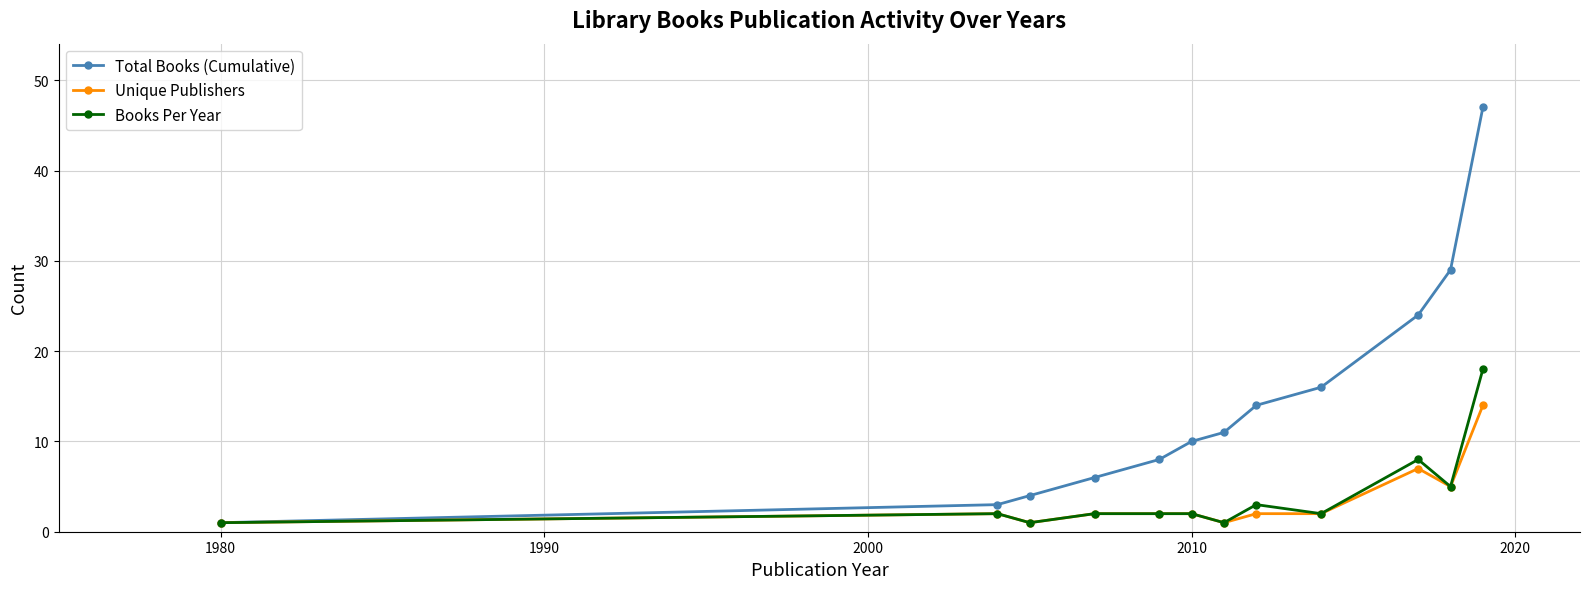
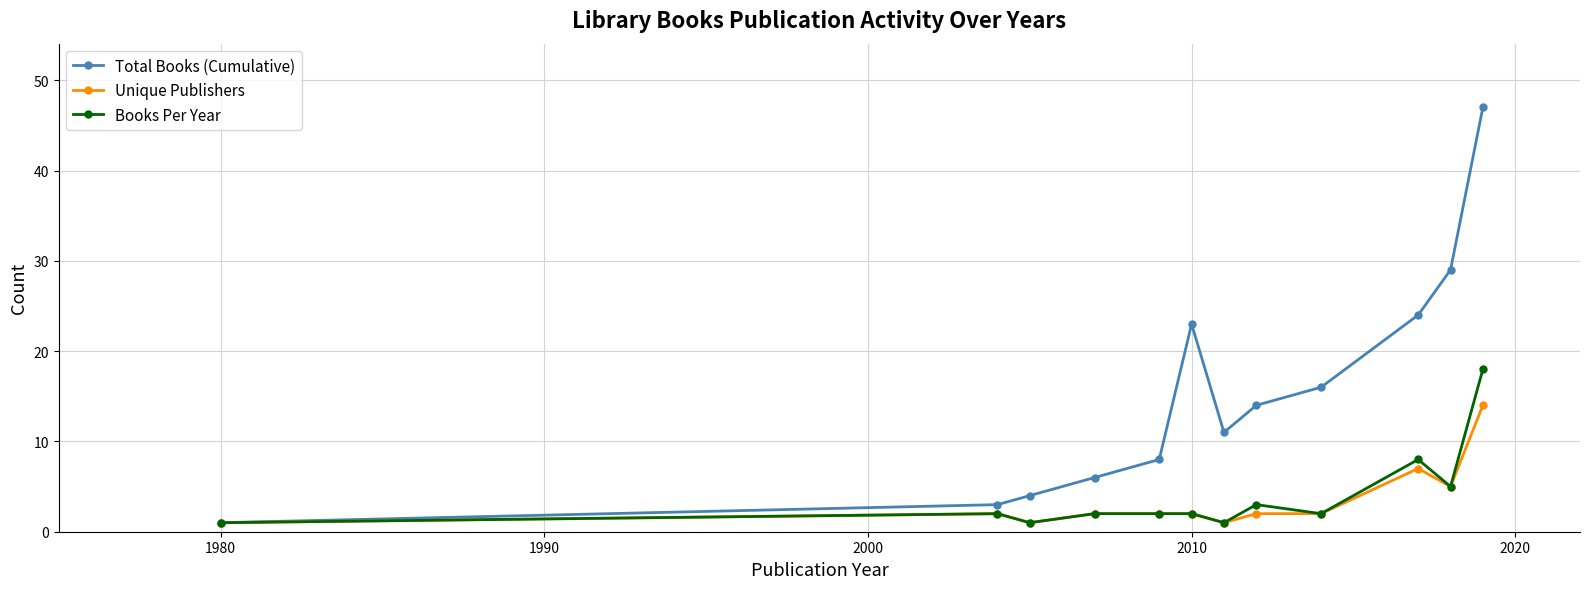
Total Books (Cumulative), 2010: 10 -> 23
